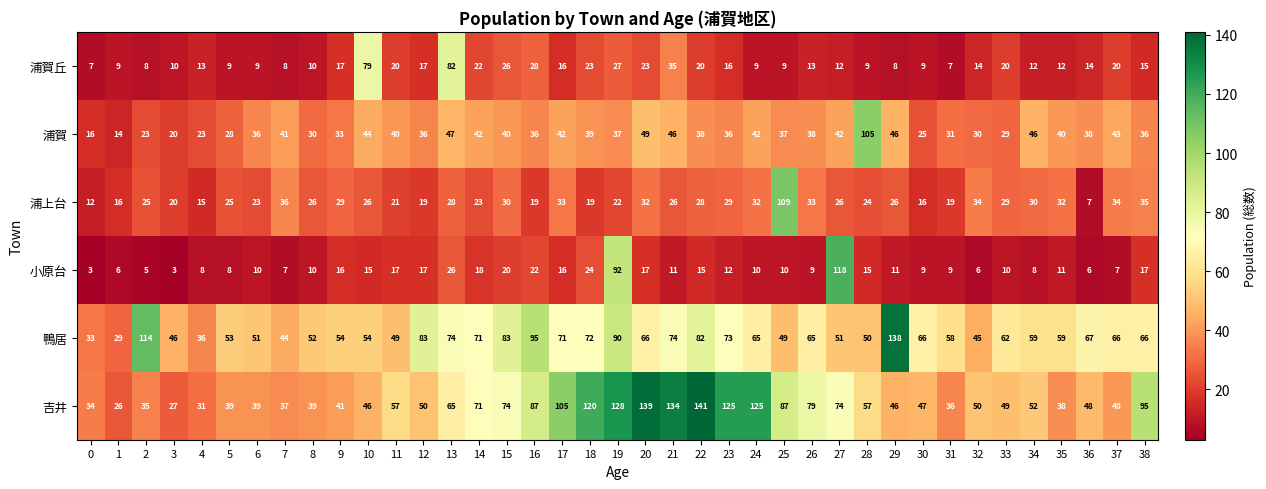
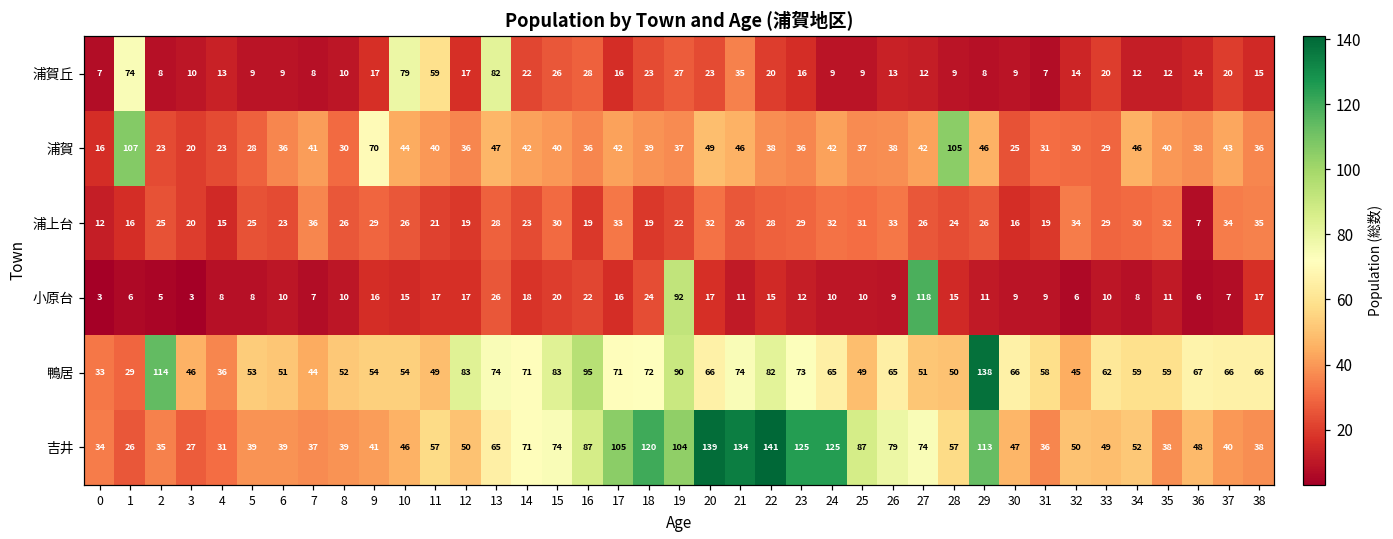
浦賀丘, 1: 9 -> 74
浦賀丘, 11: 20 -> 59
浦賀, 1: 14 -> 107
浦賀, 9: 33 -> 70
浦上台, 25: 109 -> 31
吉井, 19: 128 -> 104
吉井, 29: 46 -> 113
吉井, 38: 95 -> 38
